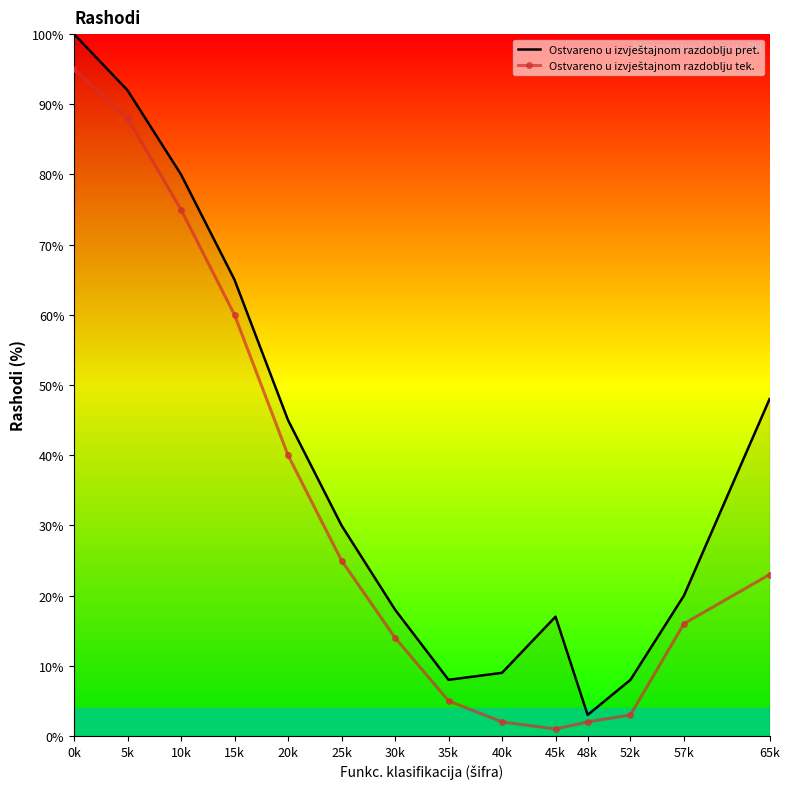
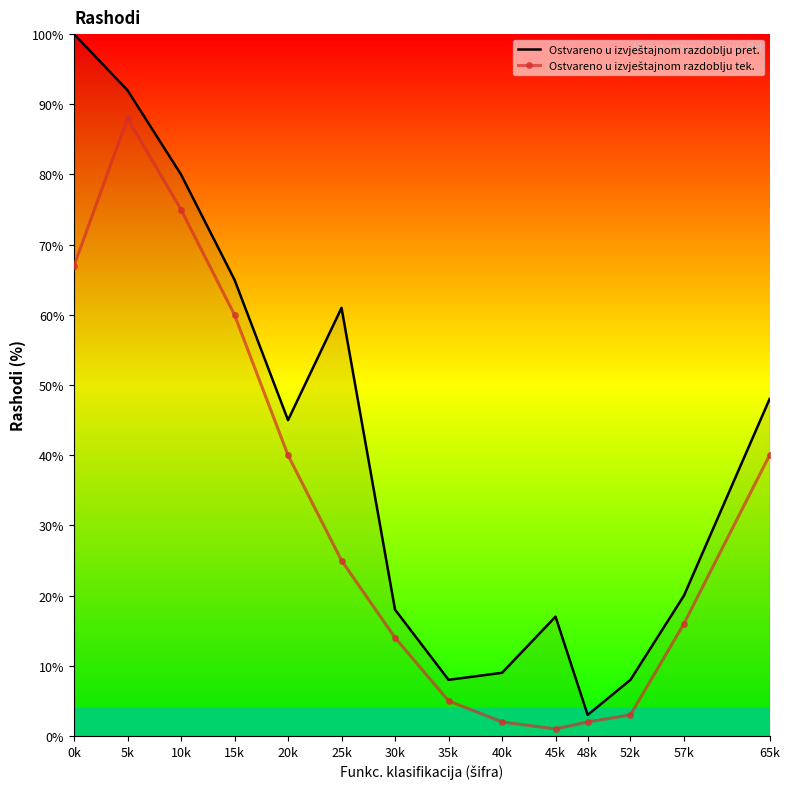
Ostvareno u izvještajnom razdoblju tek., 0k: 95% -> 67%
Ostvareno u izvještajnom razdoblju pret., 25k: 30% -> 61%
Ostvareno u izvještajnom razdoblju tek., 65k: 23% -> 40%
